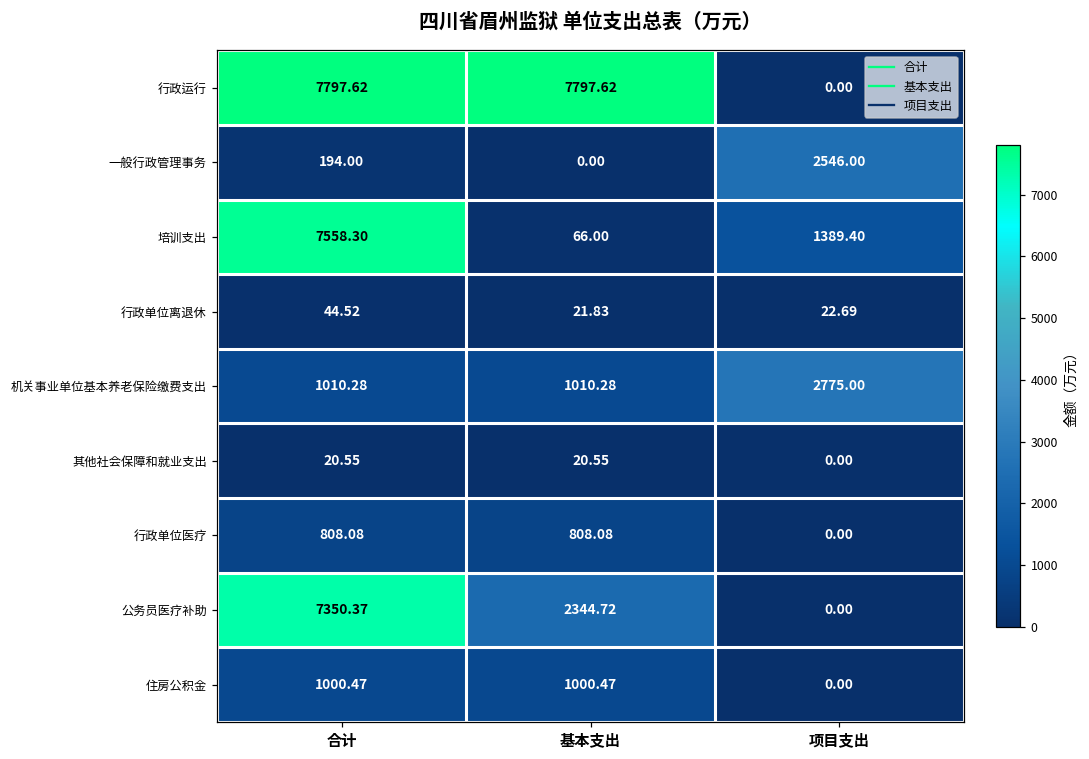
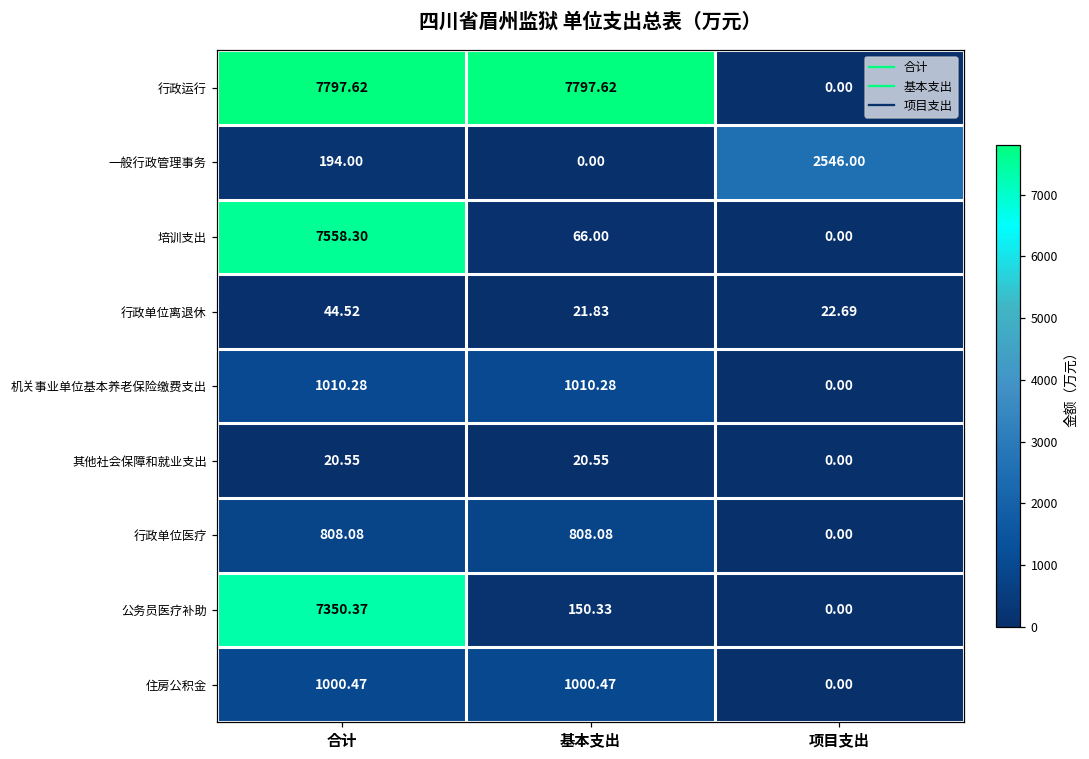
培训支出, 项目支出: 1389.40 -> 0.00
机关事业单位基本养老保险缴费支出, 项目支出: 2775.00 -> 0.00
公务员医疗补助, 基本支出: 2344.72 -> 150.33
